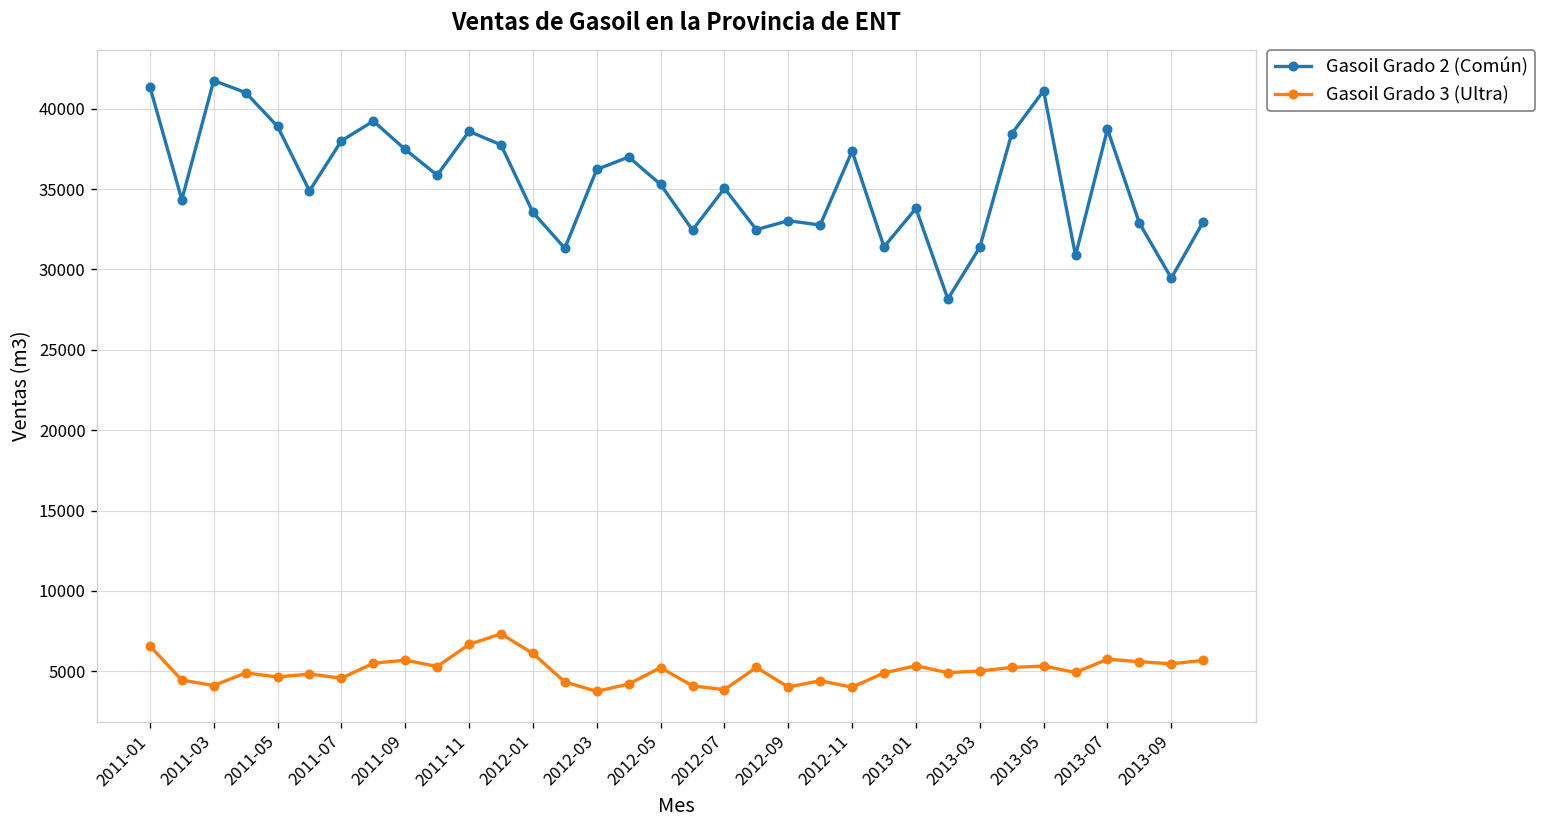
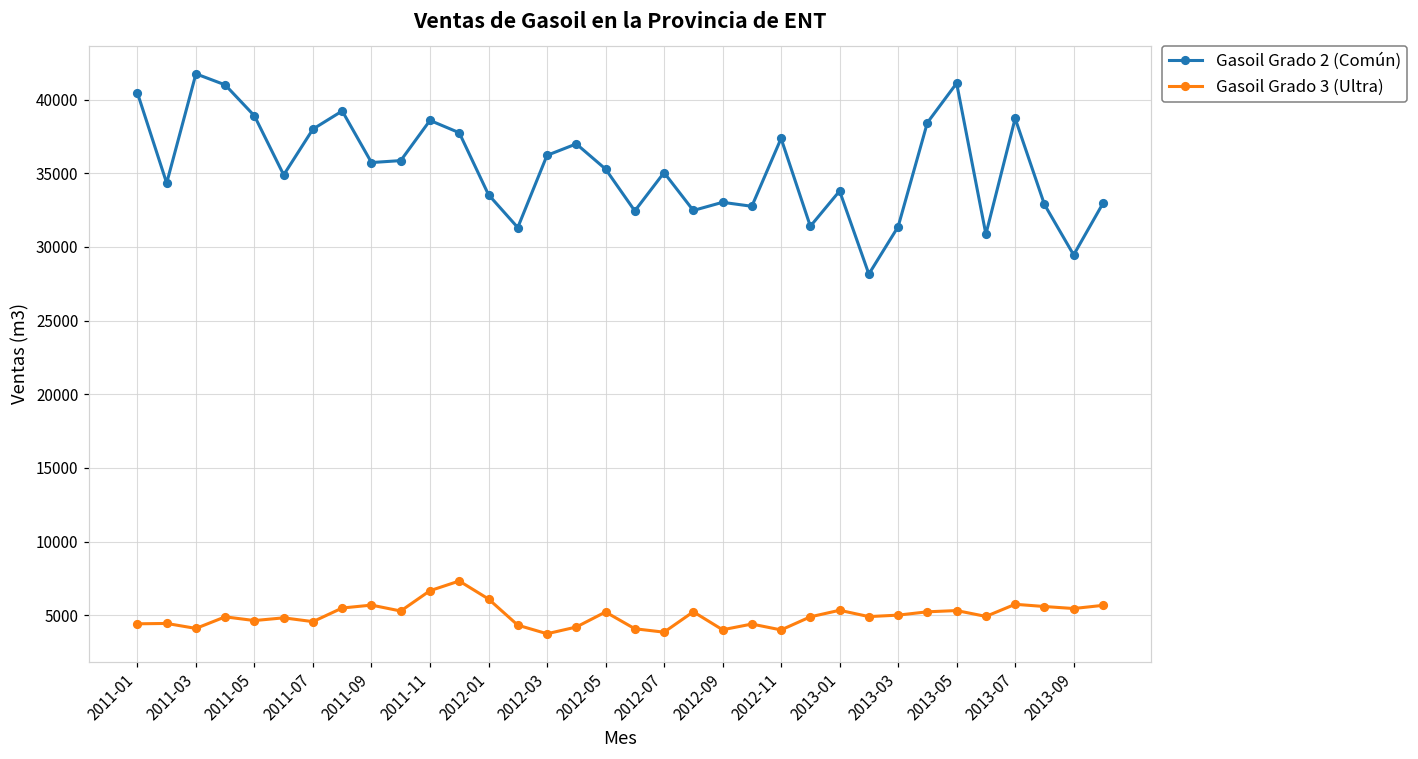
Gasoil Grado 2 (Común), 2011-01: 41400 -> 40500
Gasoil Grado 3 (Ultra), 2011-01: 6600 -> 4400
Gasoil Grado 2 (Común), 2011-09: 37500 -> 35700
